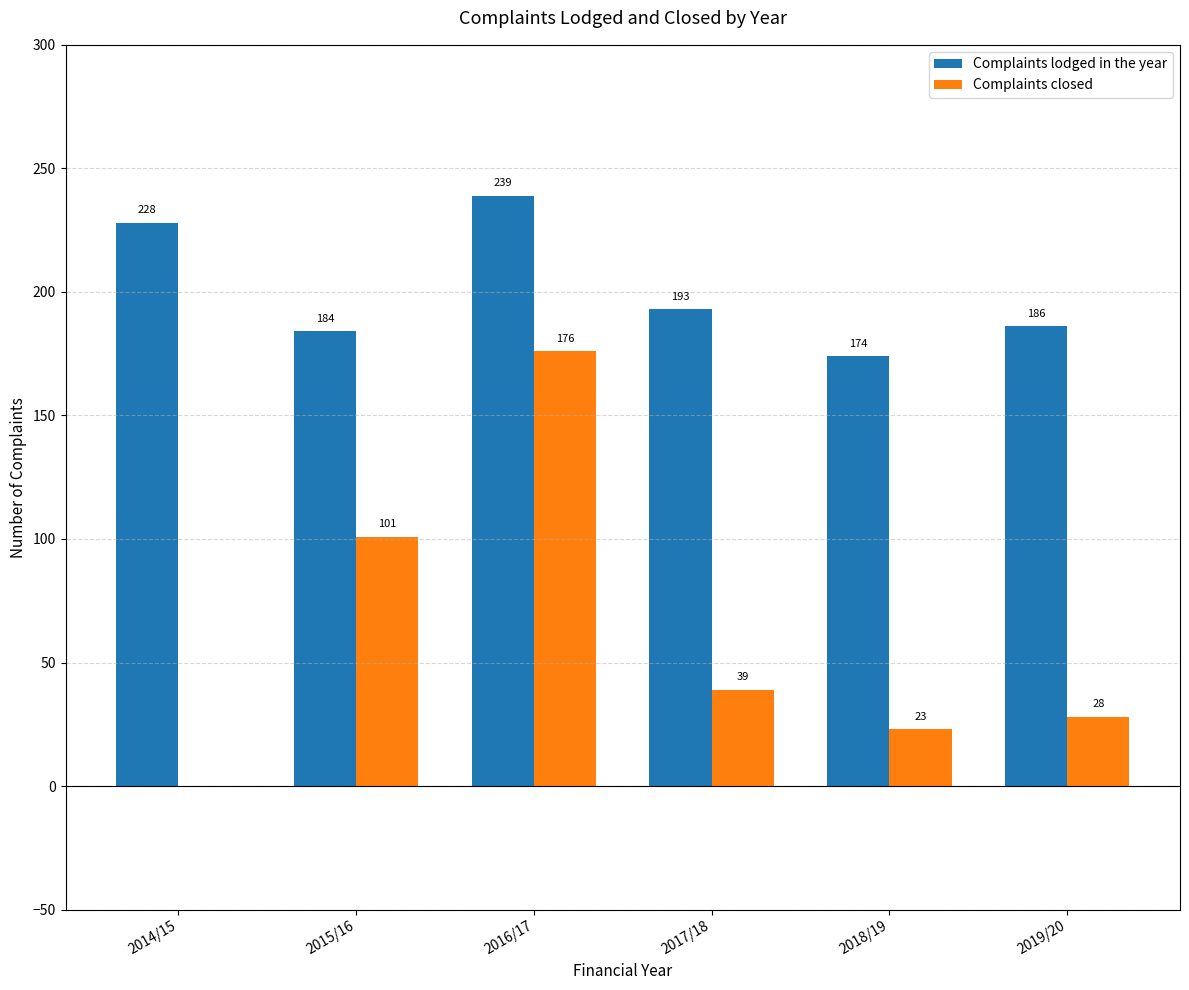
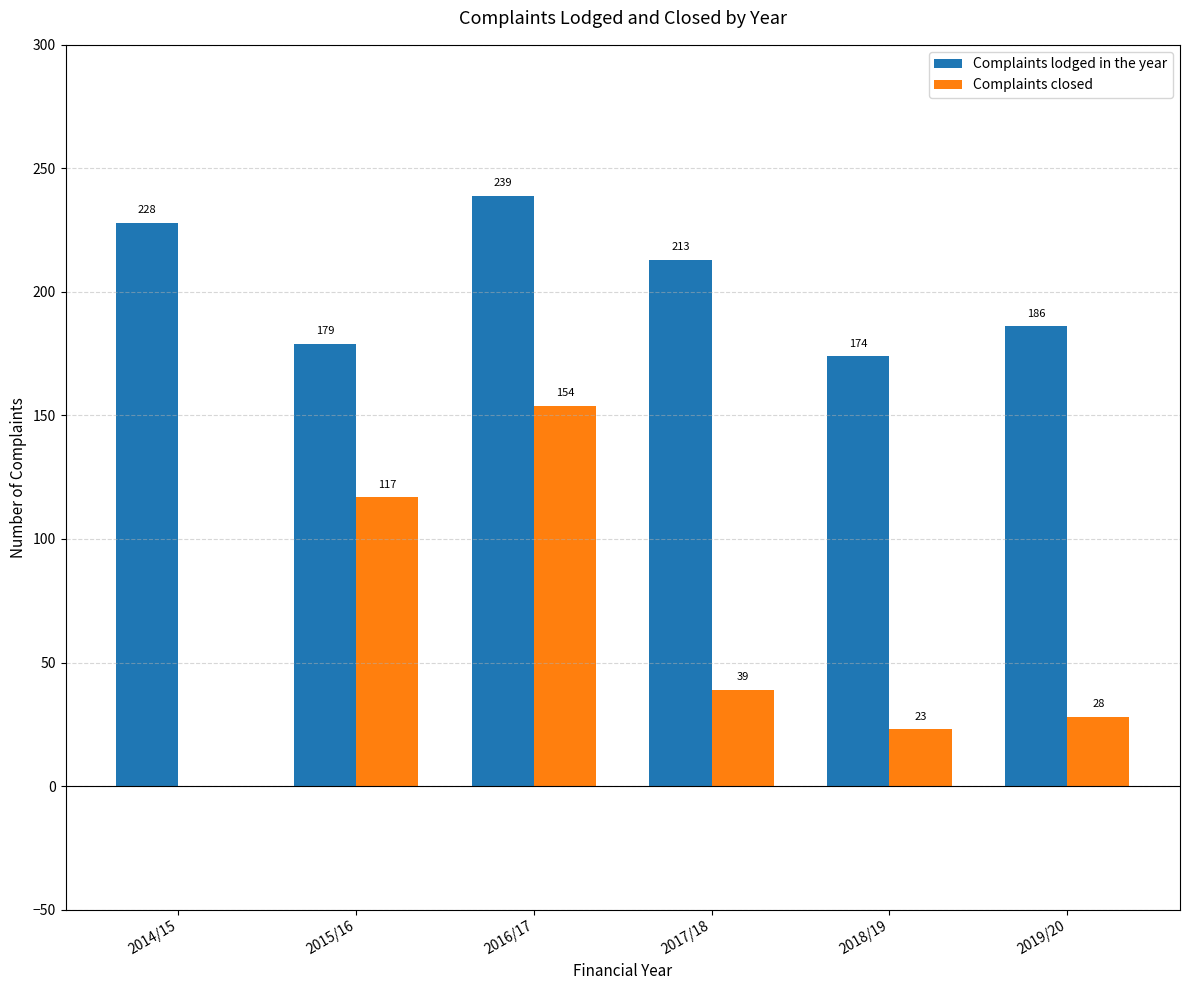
Complaints lodged in the year, 2015/16: 184 -> 179
Complaints closed, 2015/16: 101 -> 117
Complaints closed, 2016/17: 176 -> 154
Complaints lodged in the year, 2017/18: 193 -> 213
